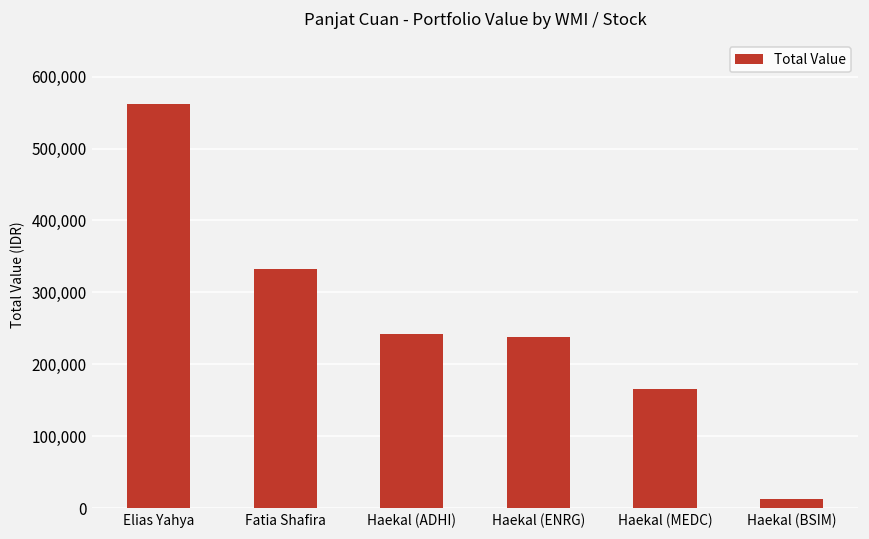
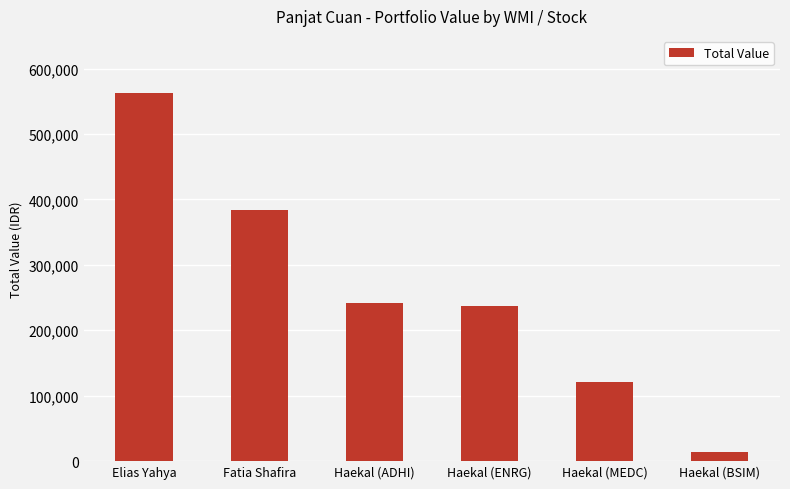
Fatia Shafira: 330,000 -> 380,000
Haekal (MEDC): 170,000 -> 120,000
